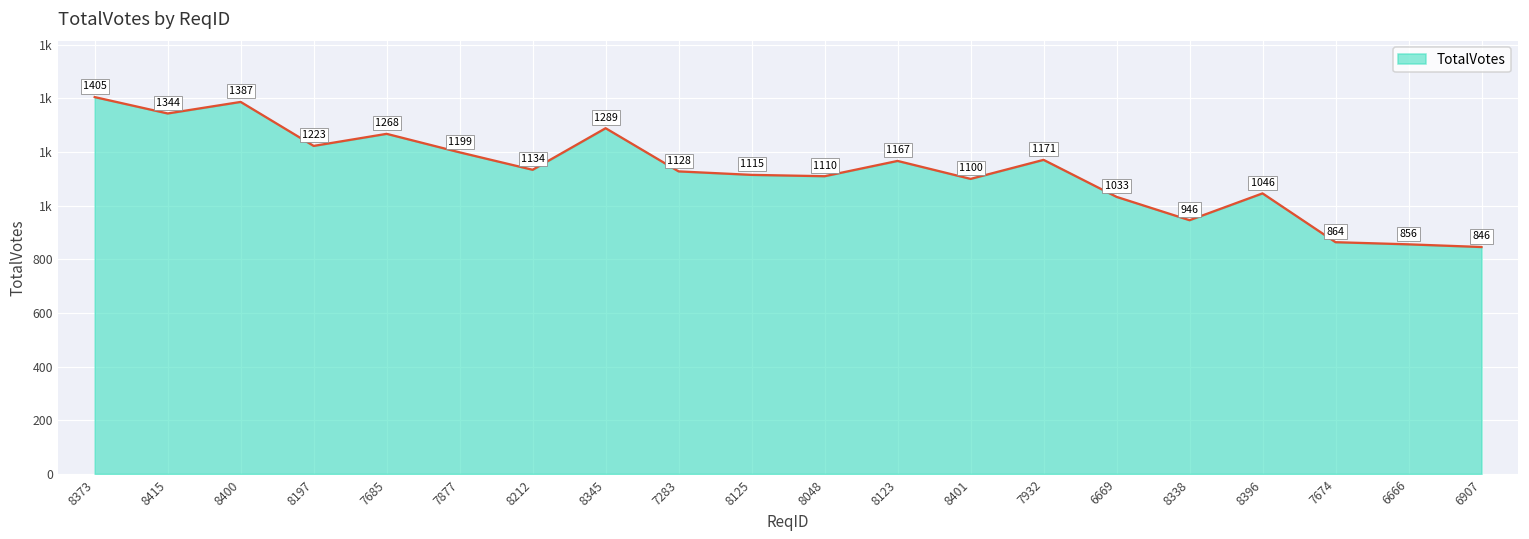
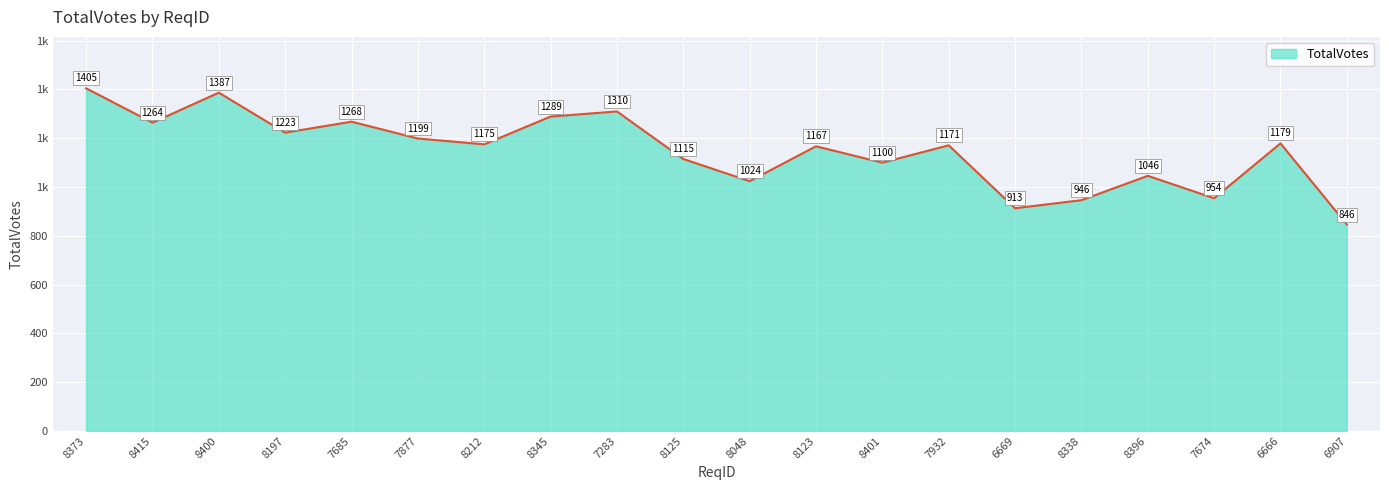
8415: 1344 -> 1264
8212: 1134 -> 1175
7283: 1128 -> 1310
8048: 1110 -> 1024
6669: 1033 -> 913
7674: 864 -> 954
6666: 856 -> 1179
